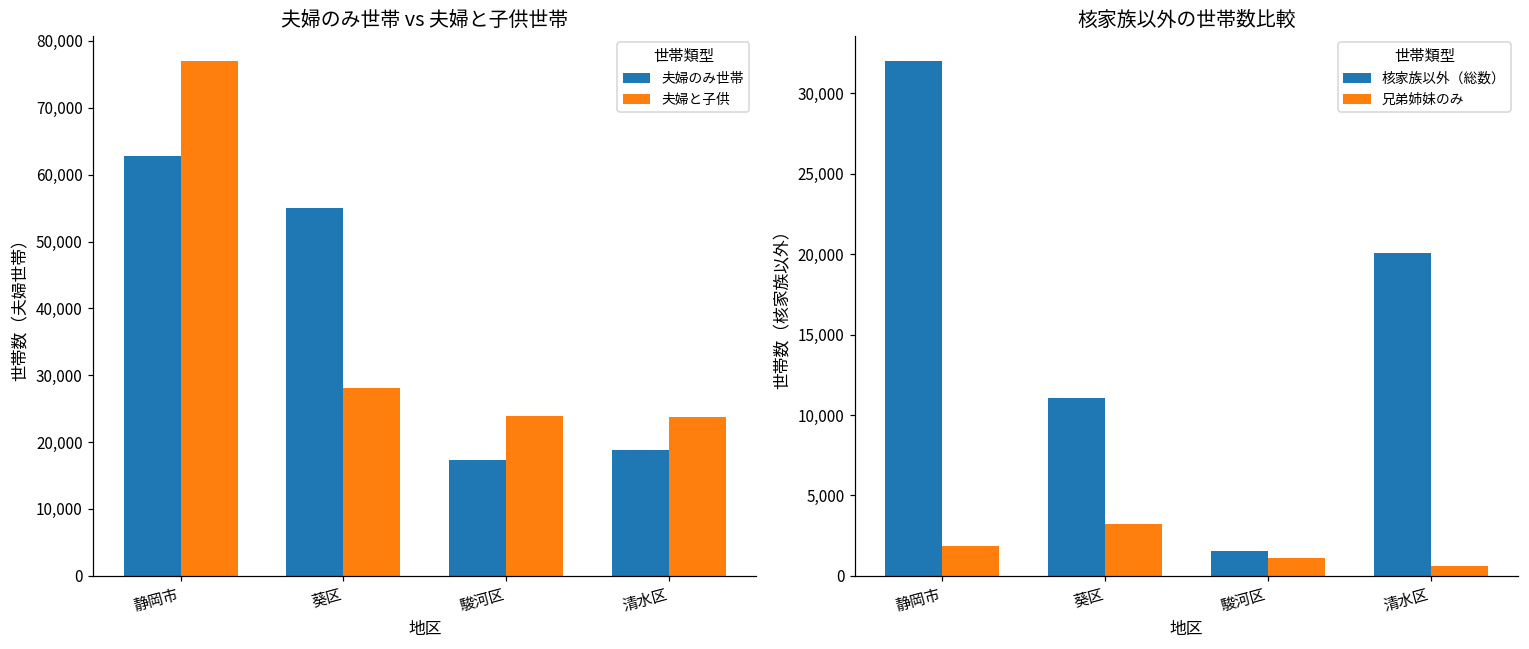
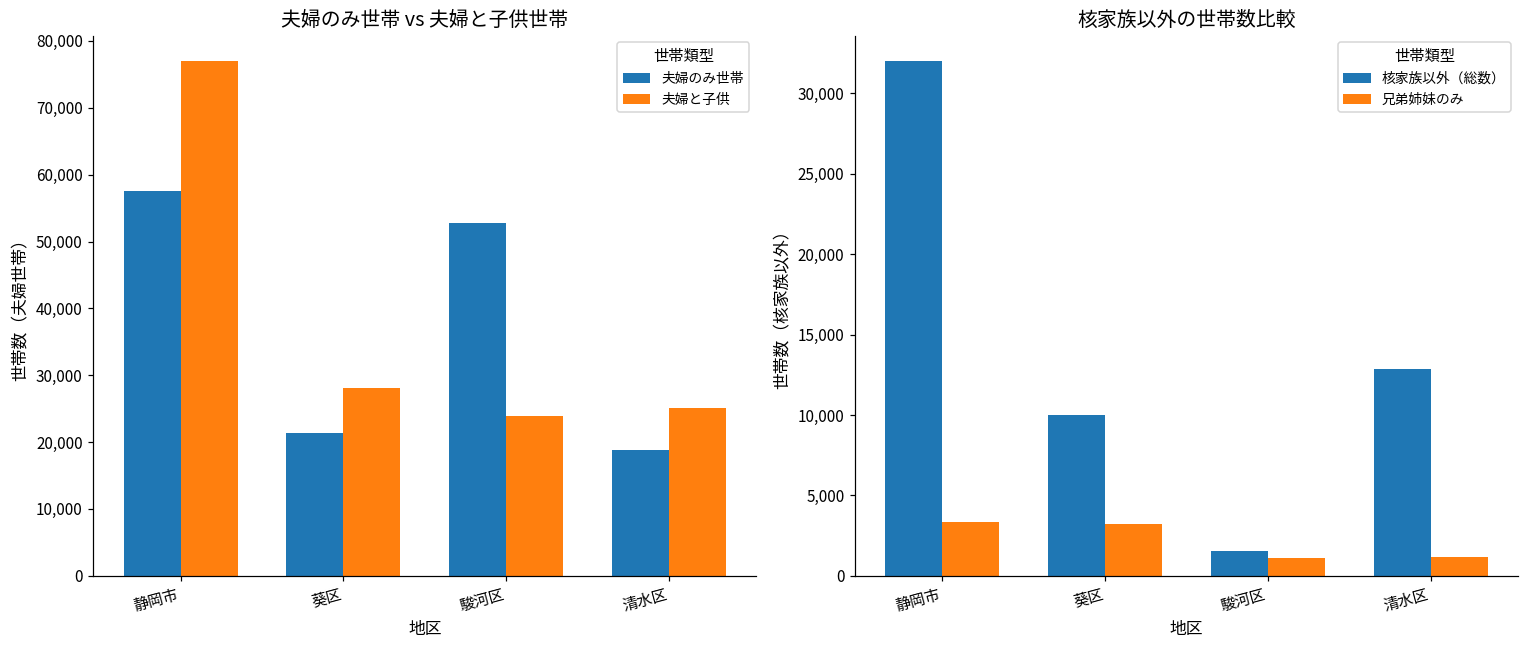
夫婦のみ世帯 vs 夫婦と子供世帯, 夫婦のみ世帯, 静岡市: 63,000 -> 58,000
夫婦のみ世帯 vs 夫婦と子供世帯, 夫婦のみ世帯, 葵区: 55,000 -> 21,000
夫婦のみ世帯 vs 夫婦と子供世帯, 夫婦のみ世帯, 駿河区: 17,000 -> 53,000
夫婦のみ世帯 vs 夫婦と子供世帯, 夫婦と子供, 清水区: 24,000 -> 25,000
核家族以外の世帯数比較, 兄弟姉妹のみ, 静岡市: 1,900 -> 3,400
核家族以外の世帯数比較, 核家族以外（総数）, 葵区: 11,100 -> 10,000
核家族以外の世帯数比較, 核家族以外（総数）, 清水区: 20,100 -> 12,800
核家族以外の世帯数比較, 兄弟姉妹のみ, 清水区: 600 -> 1,200
